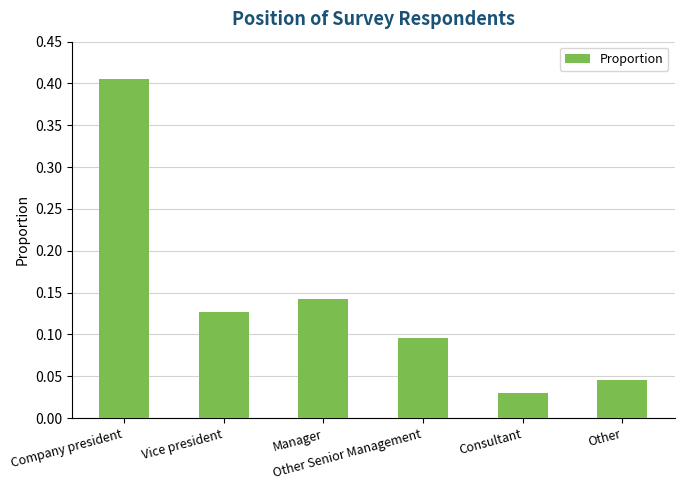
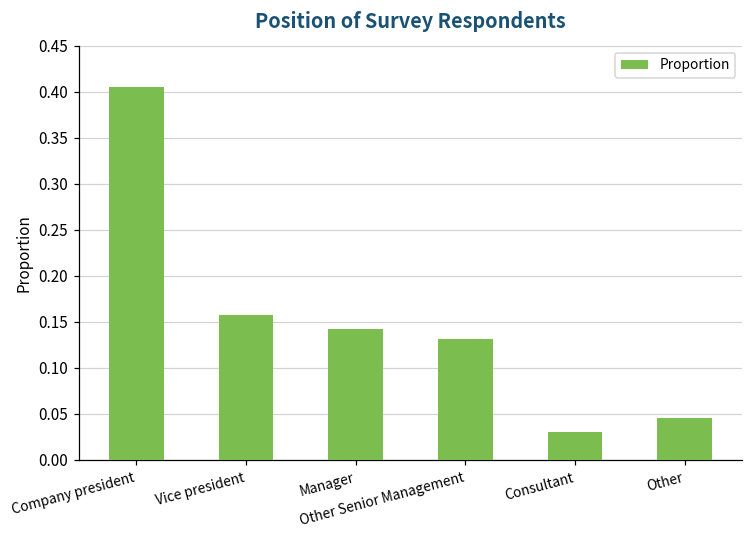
Vice president: 0.13 -> 0.16
Other Senior Management: 0.10 -> 0.13
